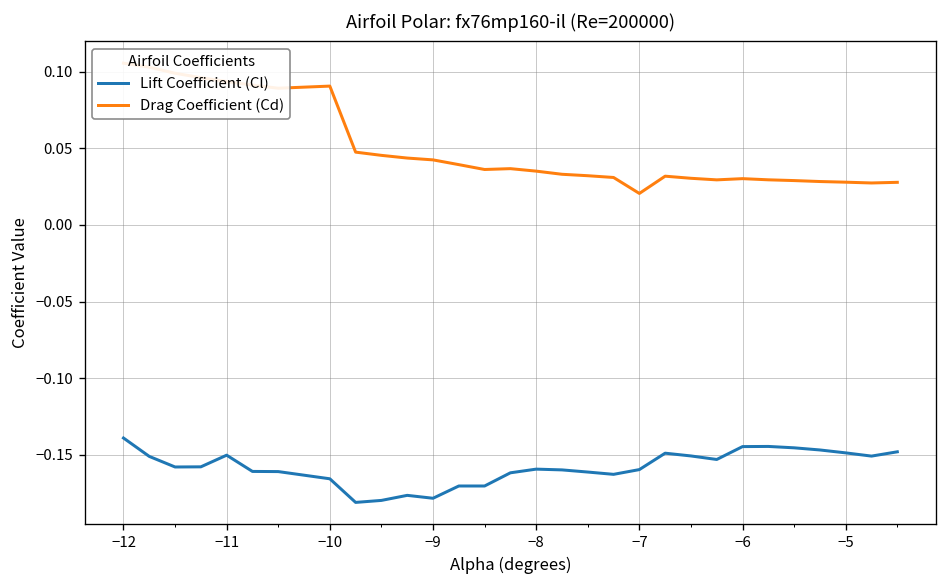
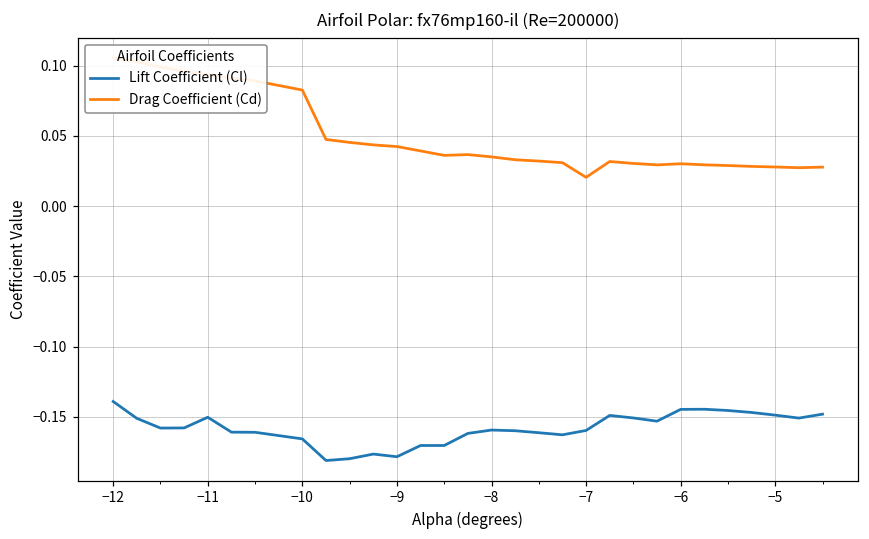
Drag Coefficient (Cd), −10: 0.091 -> 0.083
